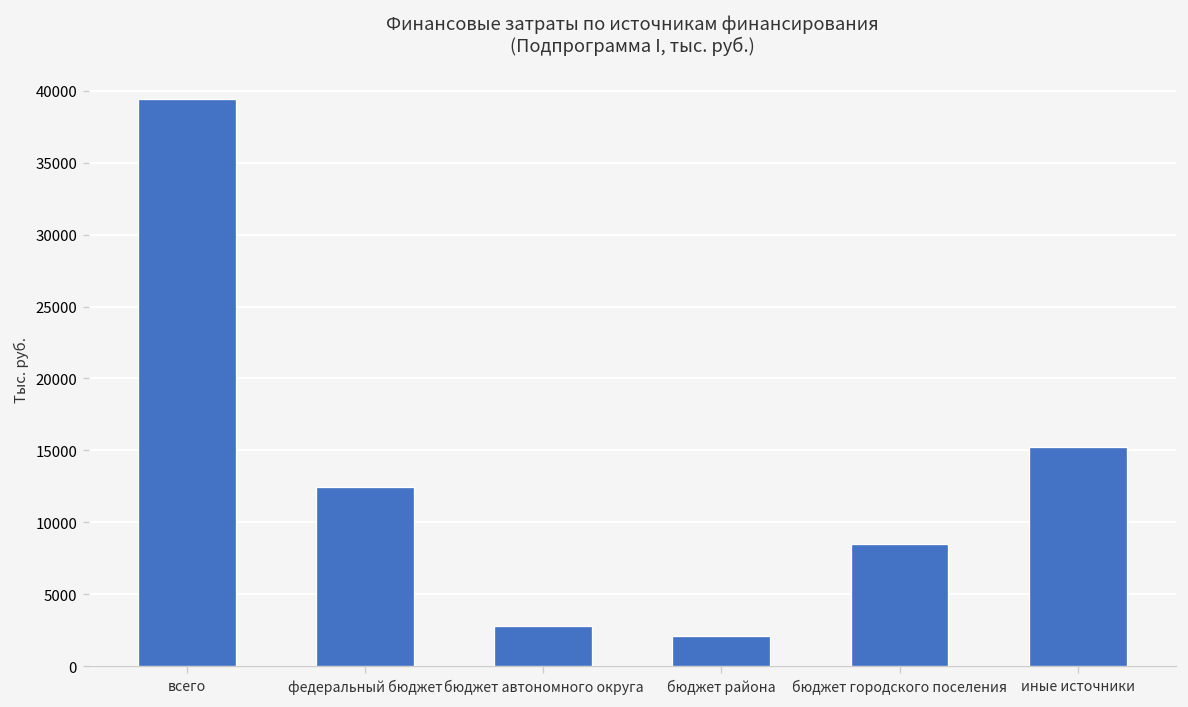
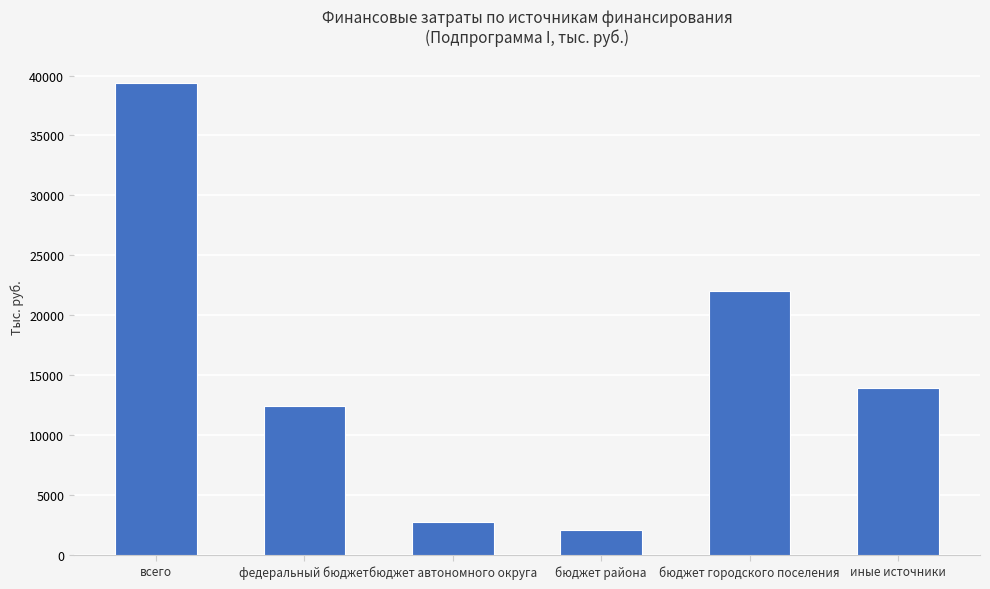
бюджет городского поселения: 8500 -> 22100
иные источники: 15300 -> 13900
